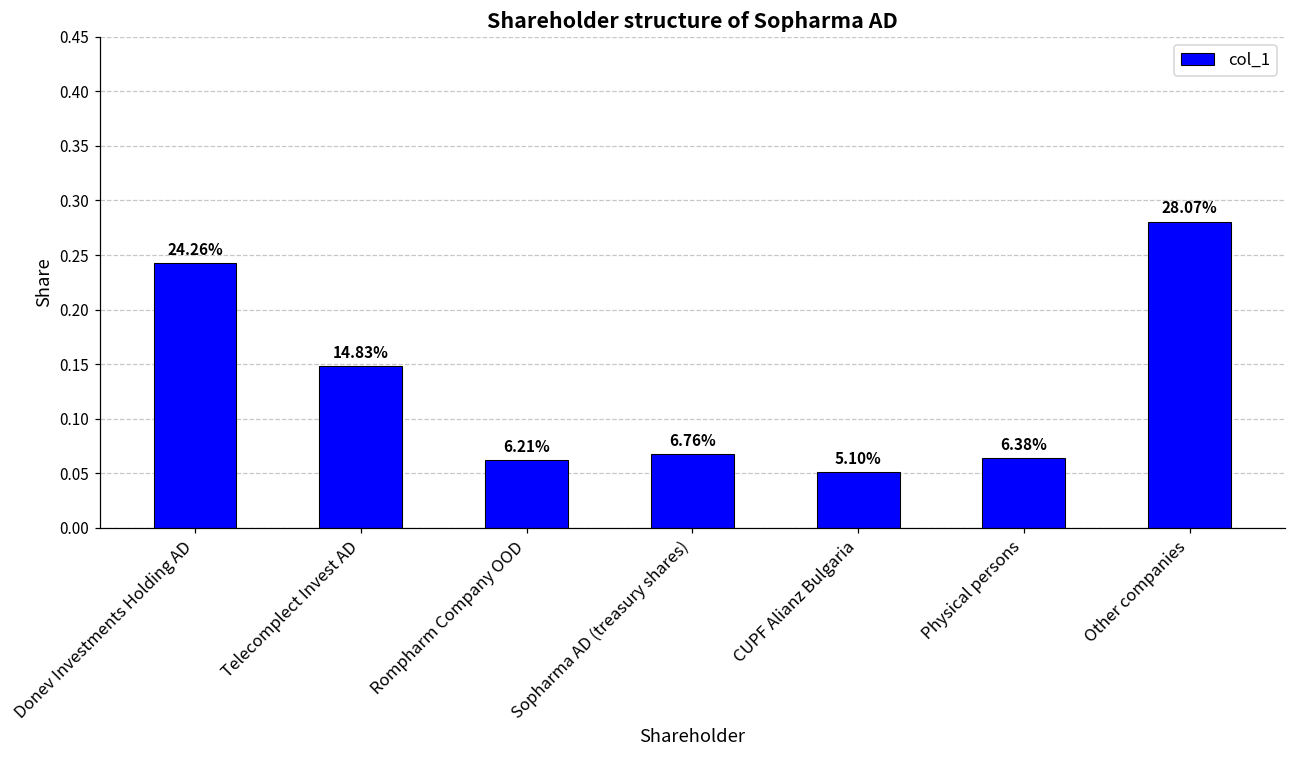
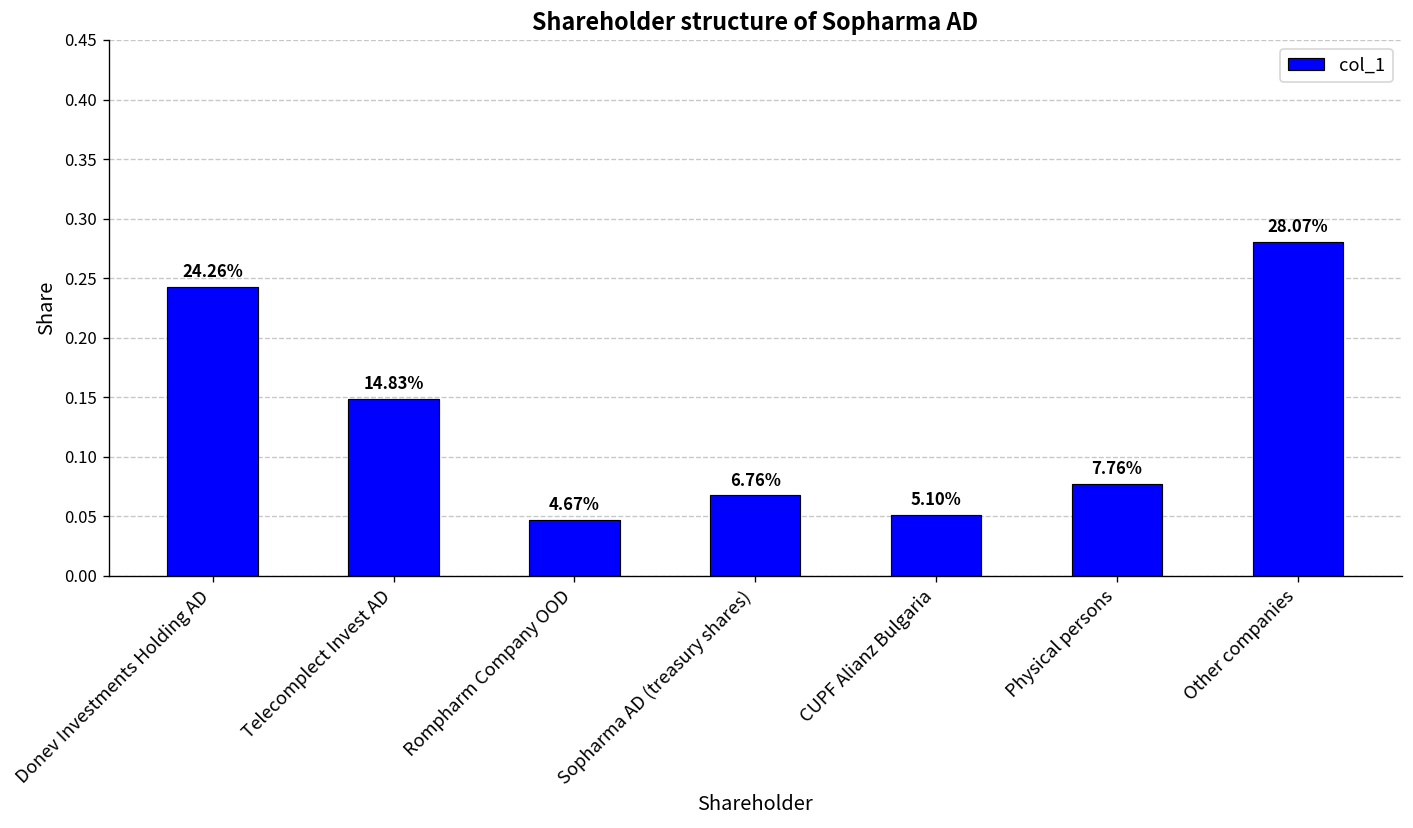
Rompharm Company OOD: 6.21% -> 4.67%
Physical persons: 6.38% -> 7.76%
